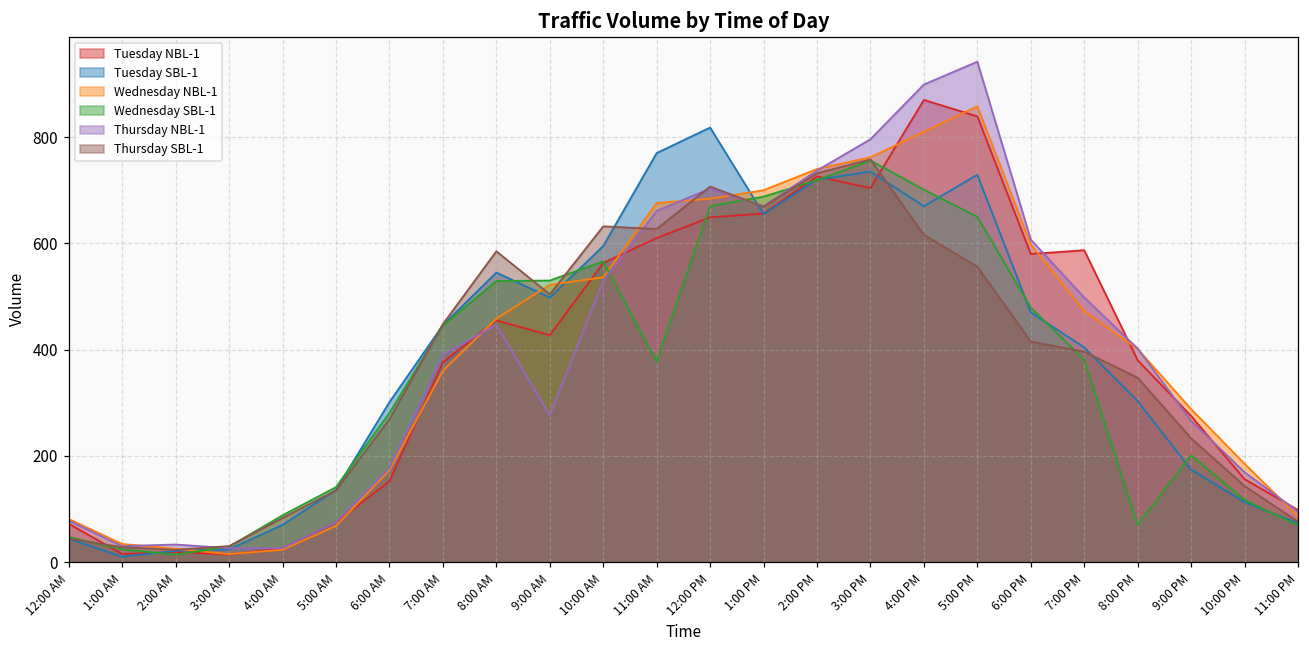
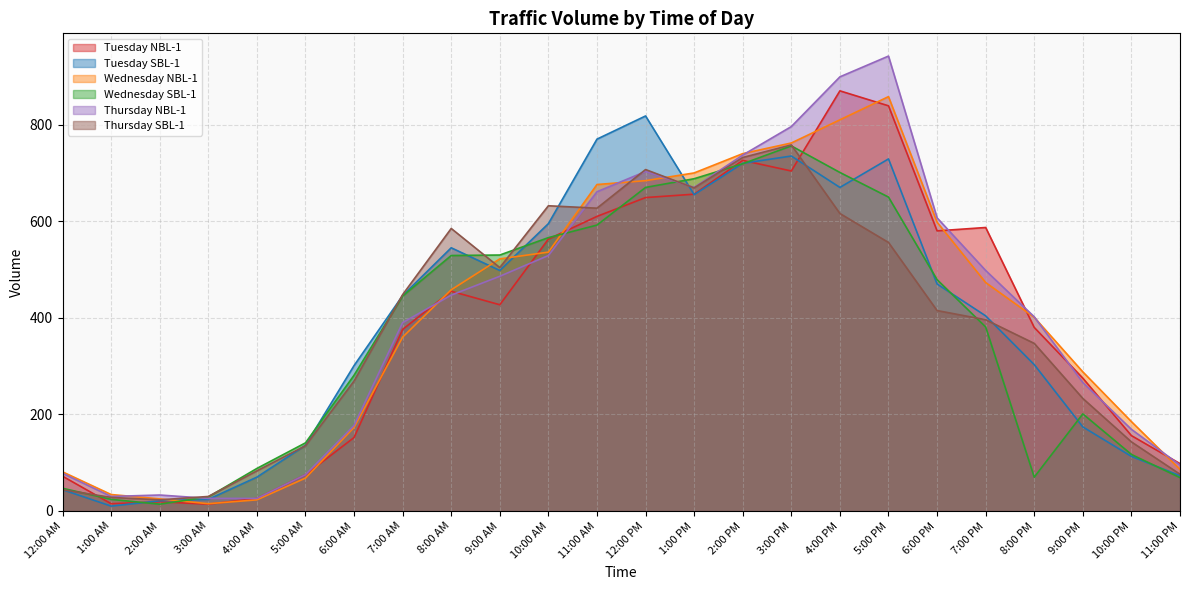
Thursday NBL-1, 9:00 AM: 280 -> 490
Wednesday SBL-1, 11:00 AM: 380 -> 590
